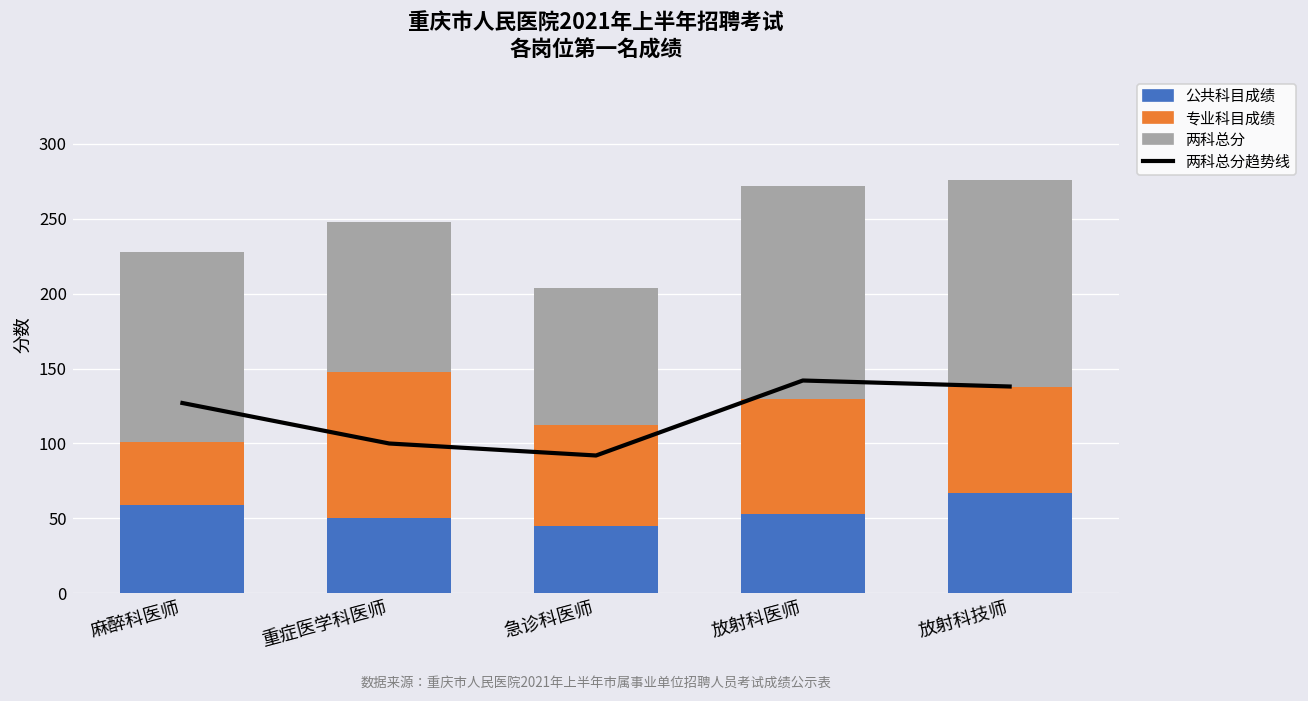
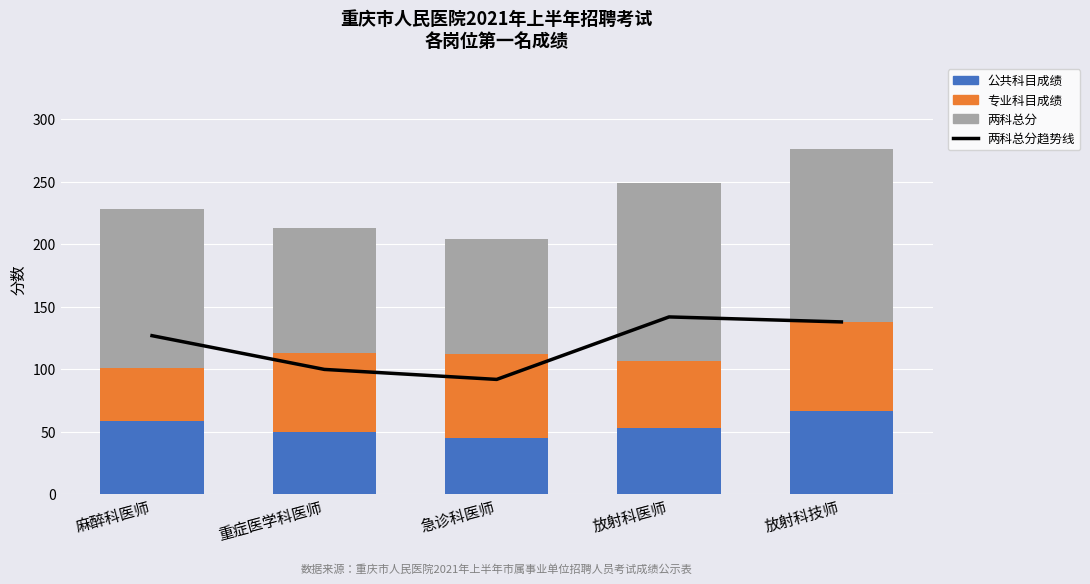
专业科目成绩, 重症医学科医师: 98 -> 63
专业科目成绩, 放射科医师: 77 -> 54
